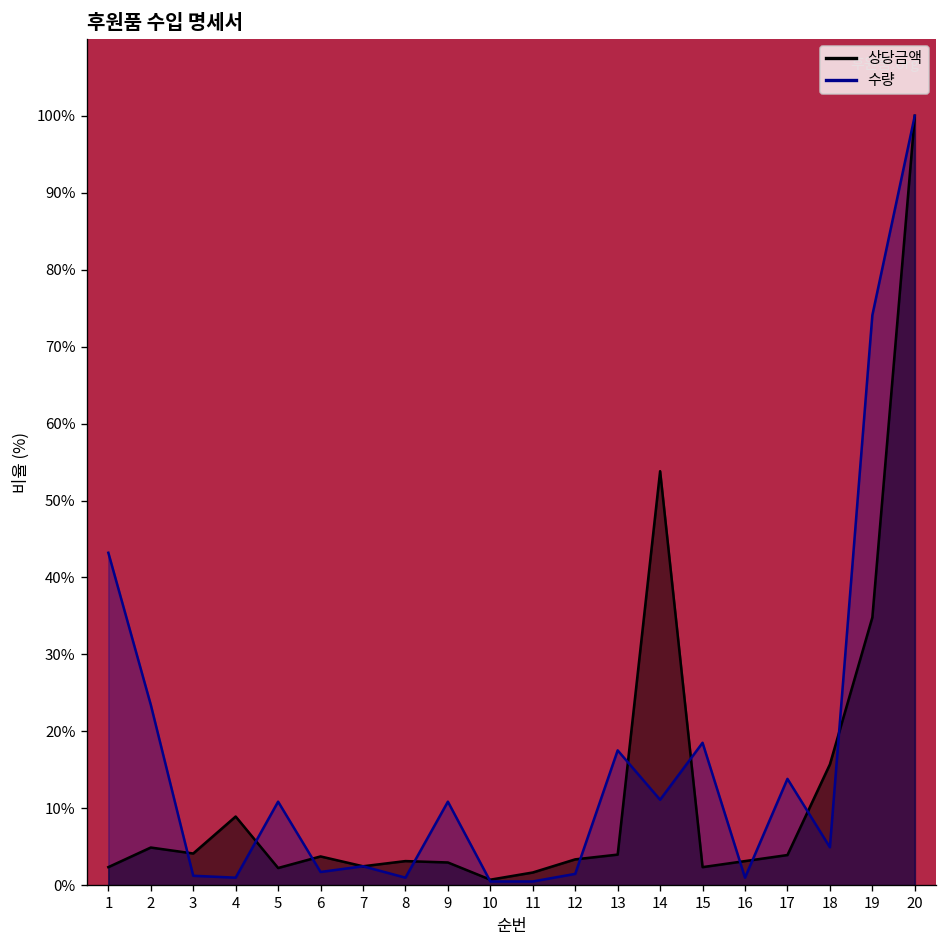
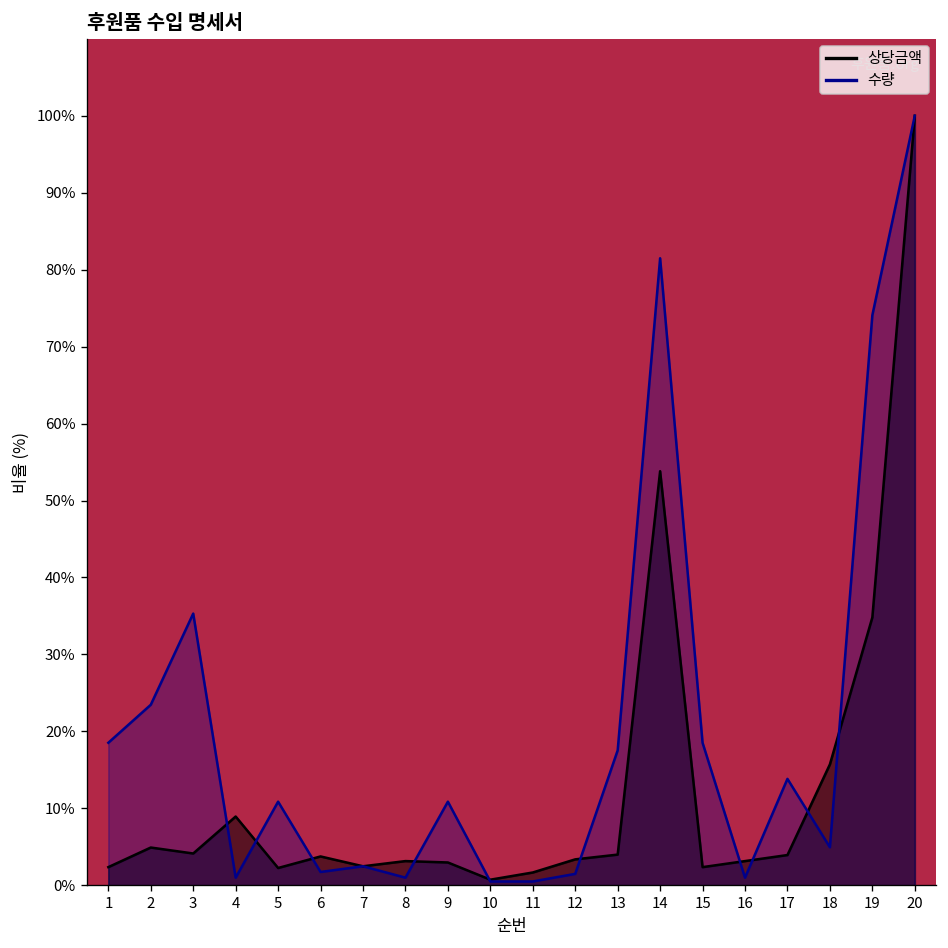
수량, 1: 43% -> 19%
수량, 3: 1% -> 35%
수량, 14: 11% -> 81%
